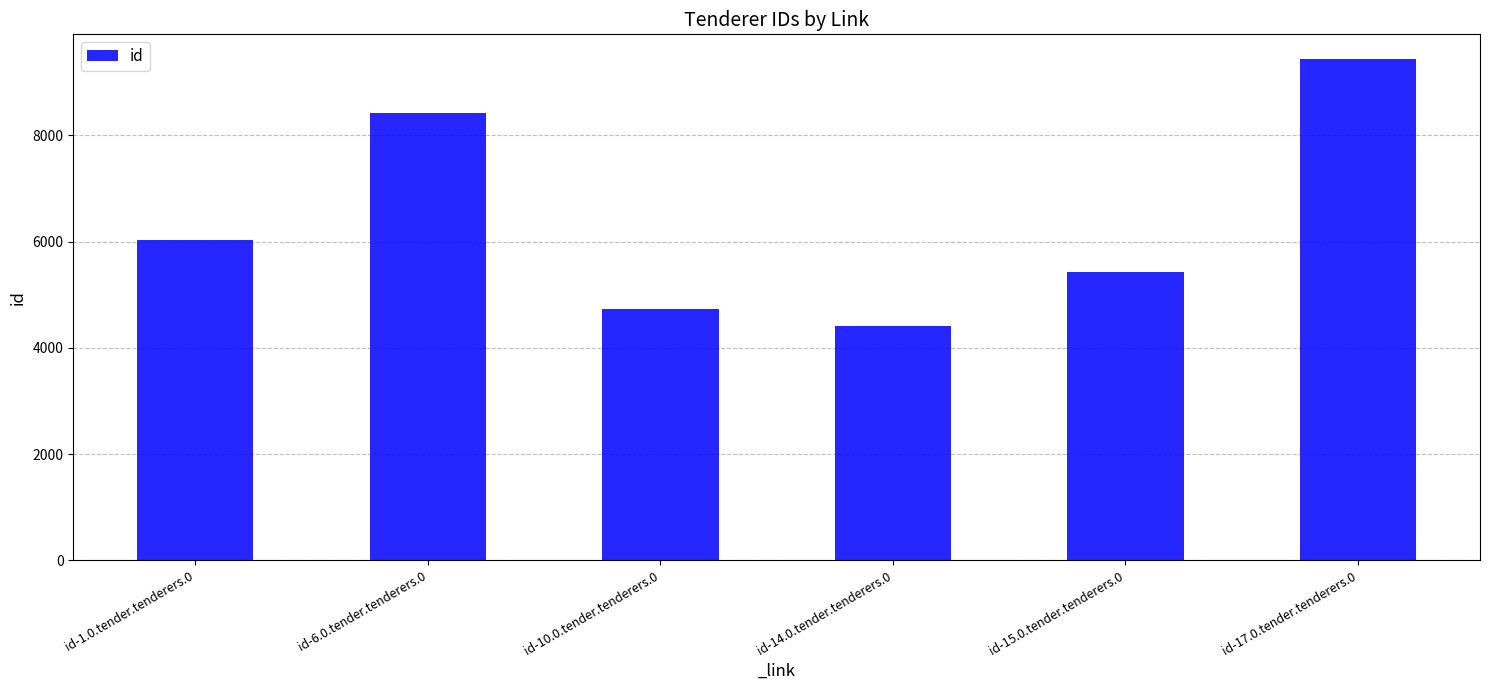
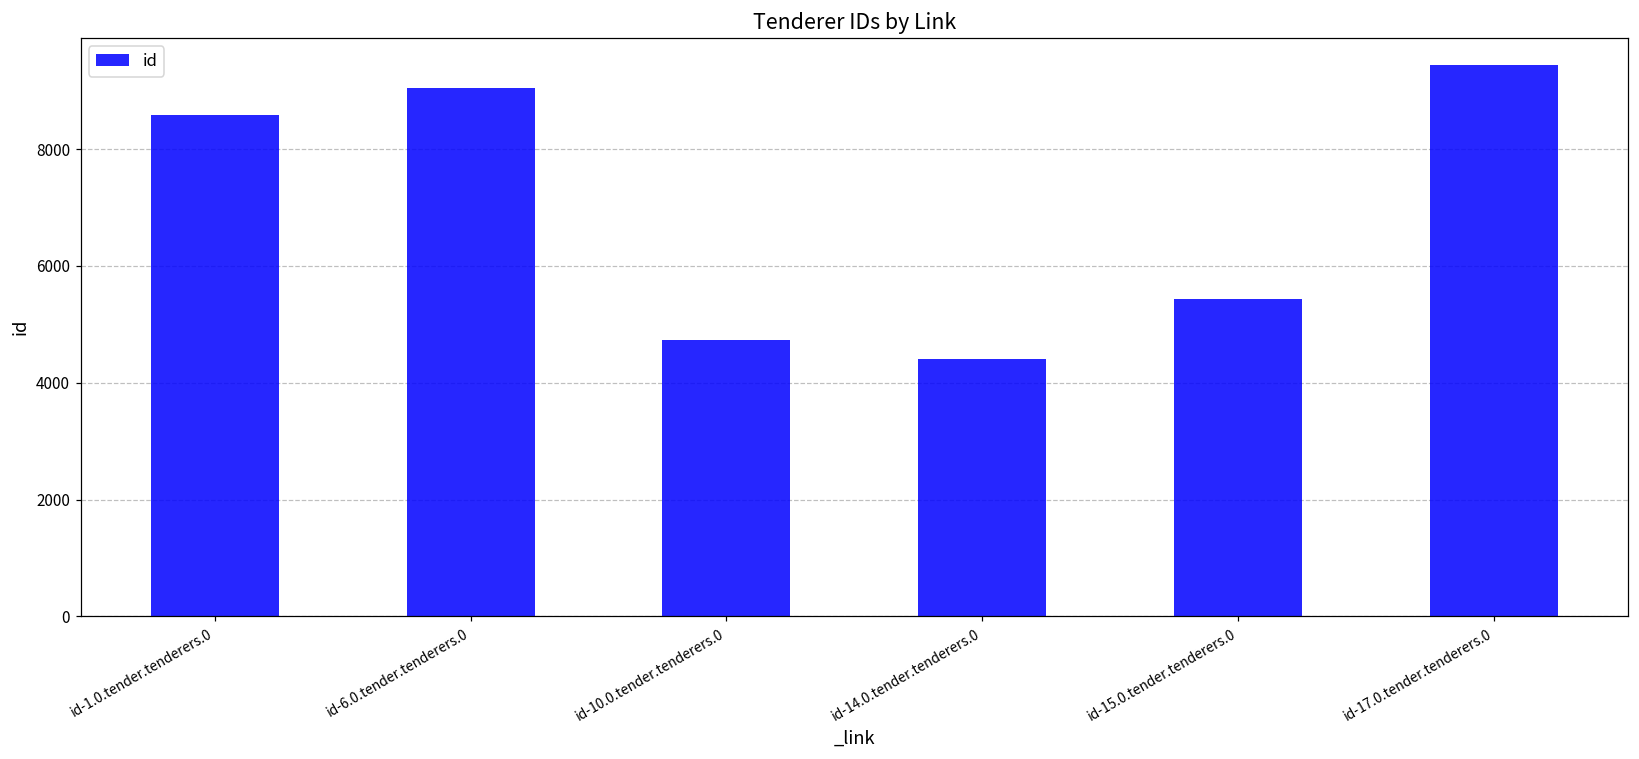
id-1.0.tender.tenderers.0: 6000 -> 8600
id-6.0.tender.tenderers.0: 8400 -> 9000
